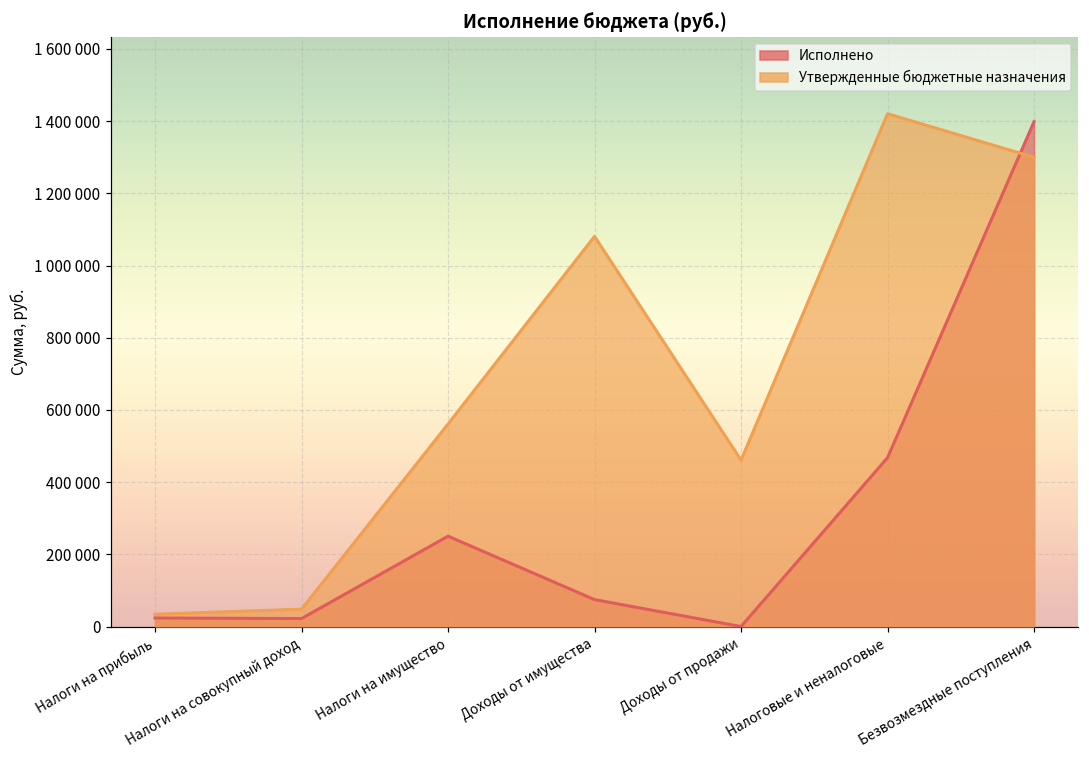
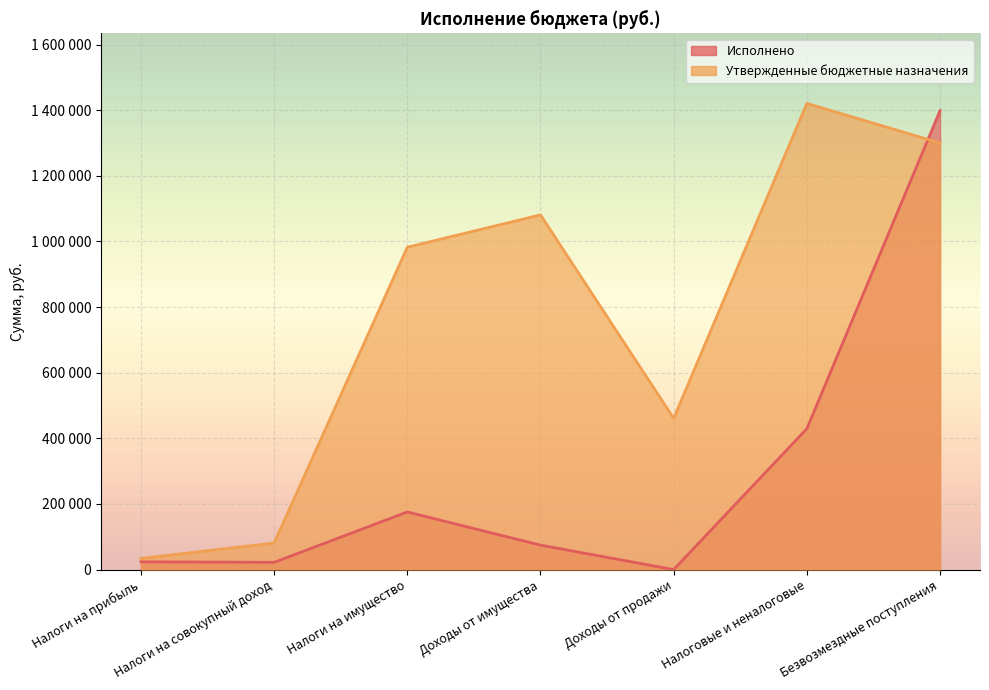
Утвержденные бюджетные назначения, Налоги на совокупный доход: 50000 -> 80000
Исполнено, Налоги на имущество: 250000 -> 180000
Утвержденные бюджетные назначения, Налоги на имущество: 560000 -> 980000
Исполнено, Налоговые и неналоговые: 470000 -> 430000
